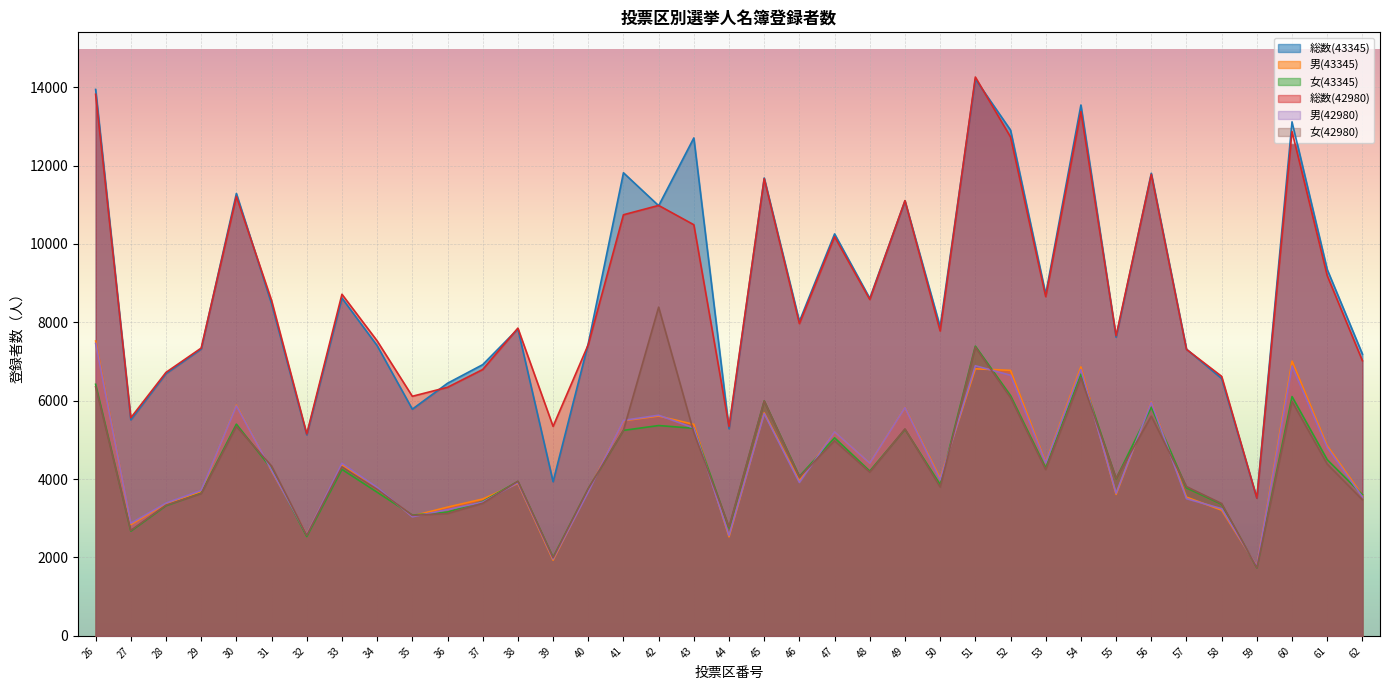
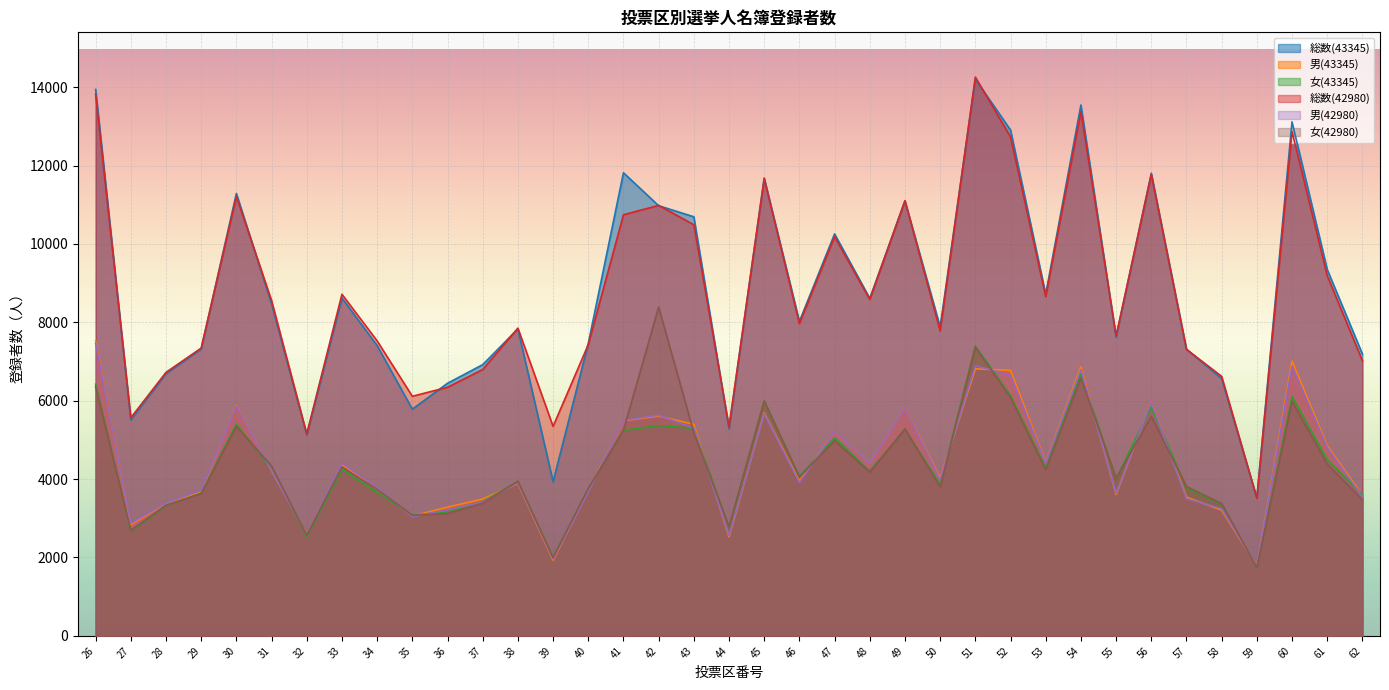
総数(43345), 43: 12700 -> 10700
